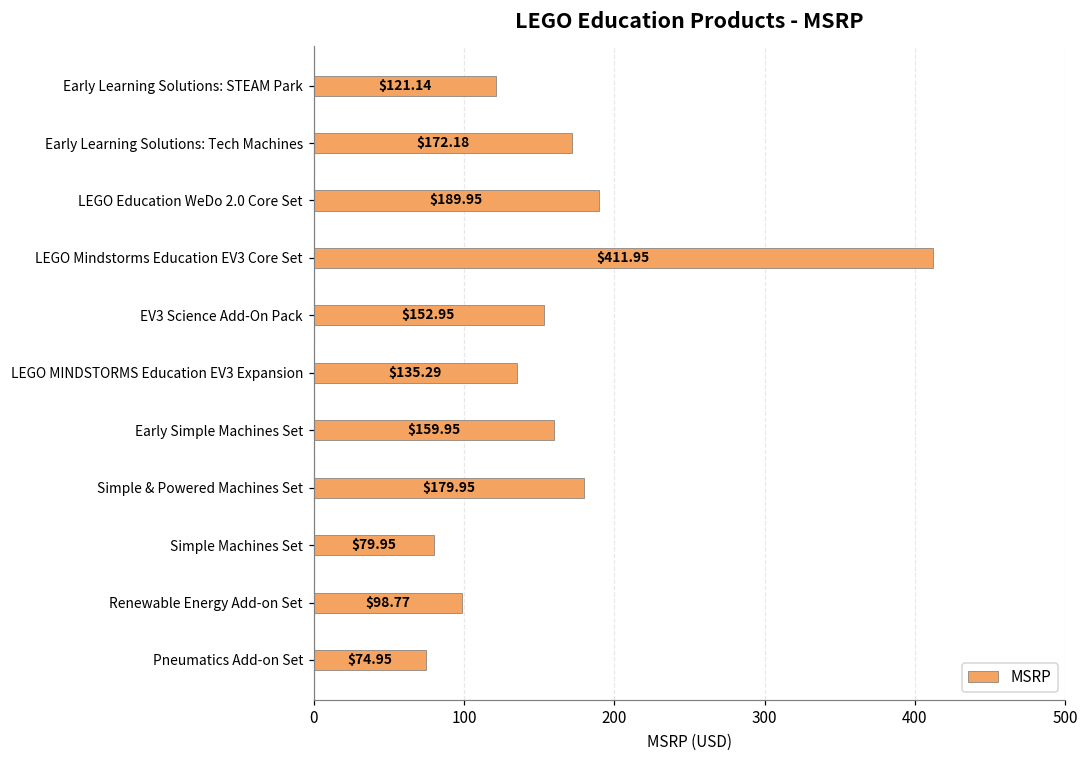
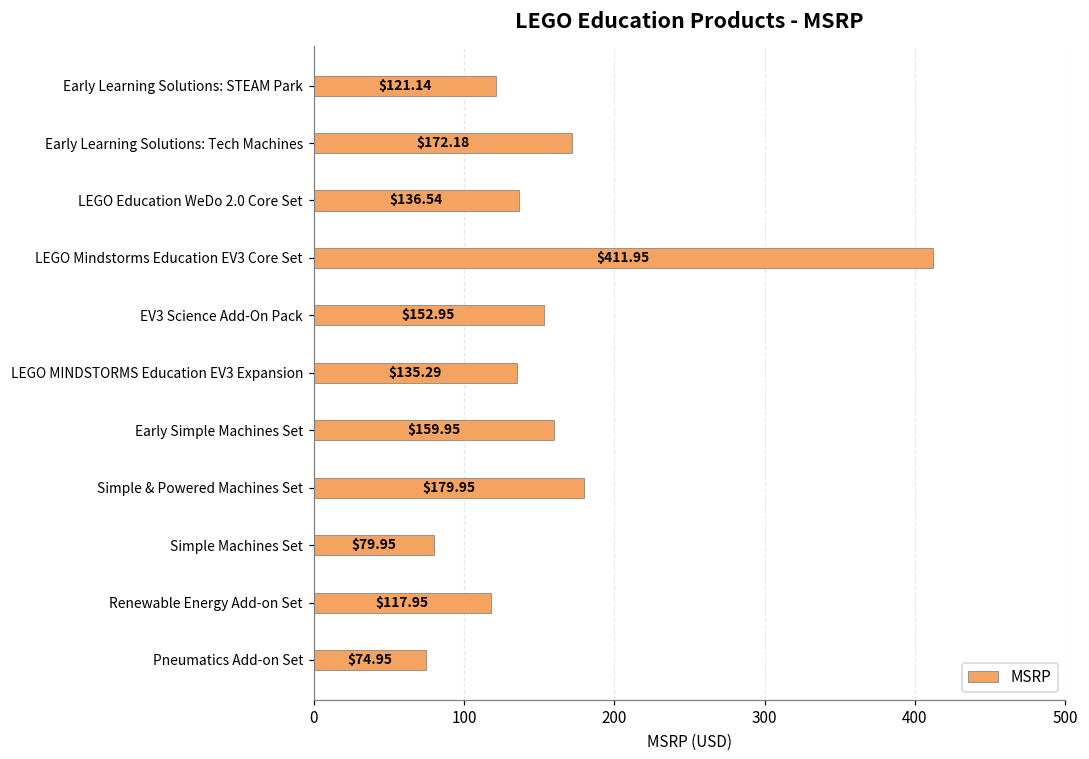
LEGO Education WeDo 2.0 Core Set: $189.95 -> $136.54
Renewable Energy Add-on Set: $98.77 -> $117.95
